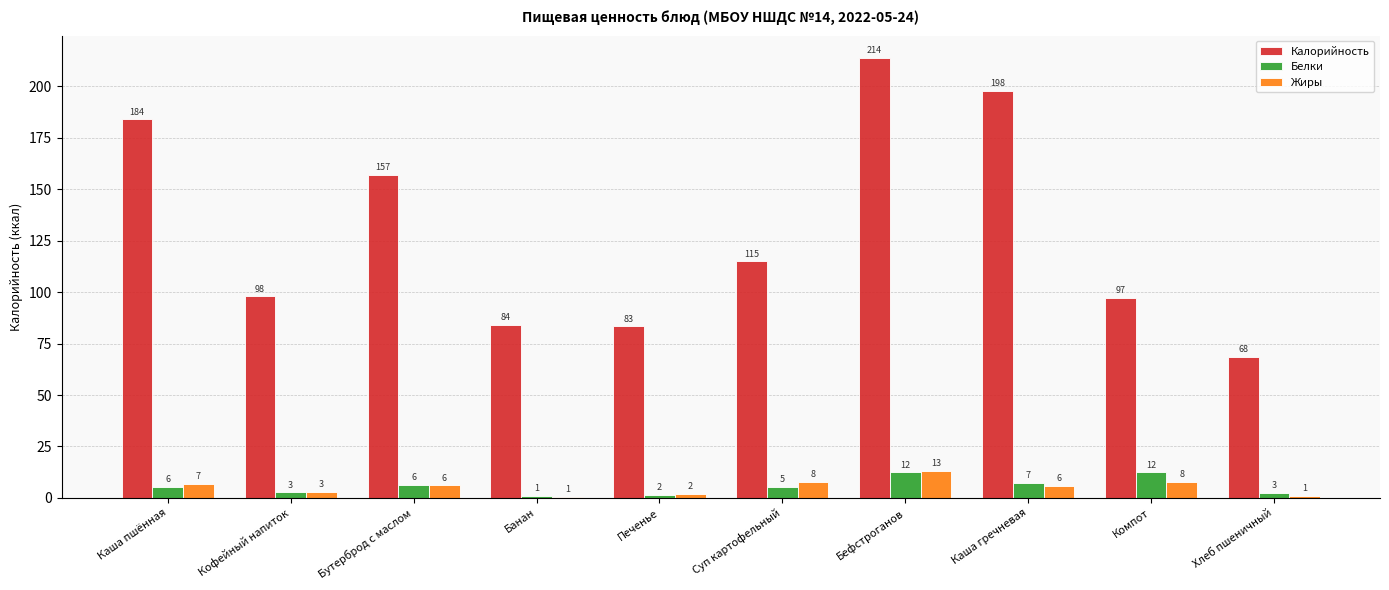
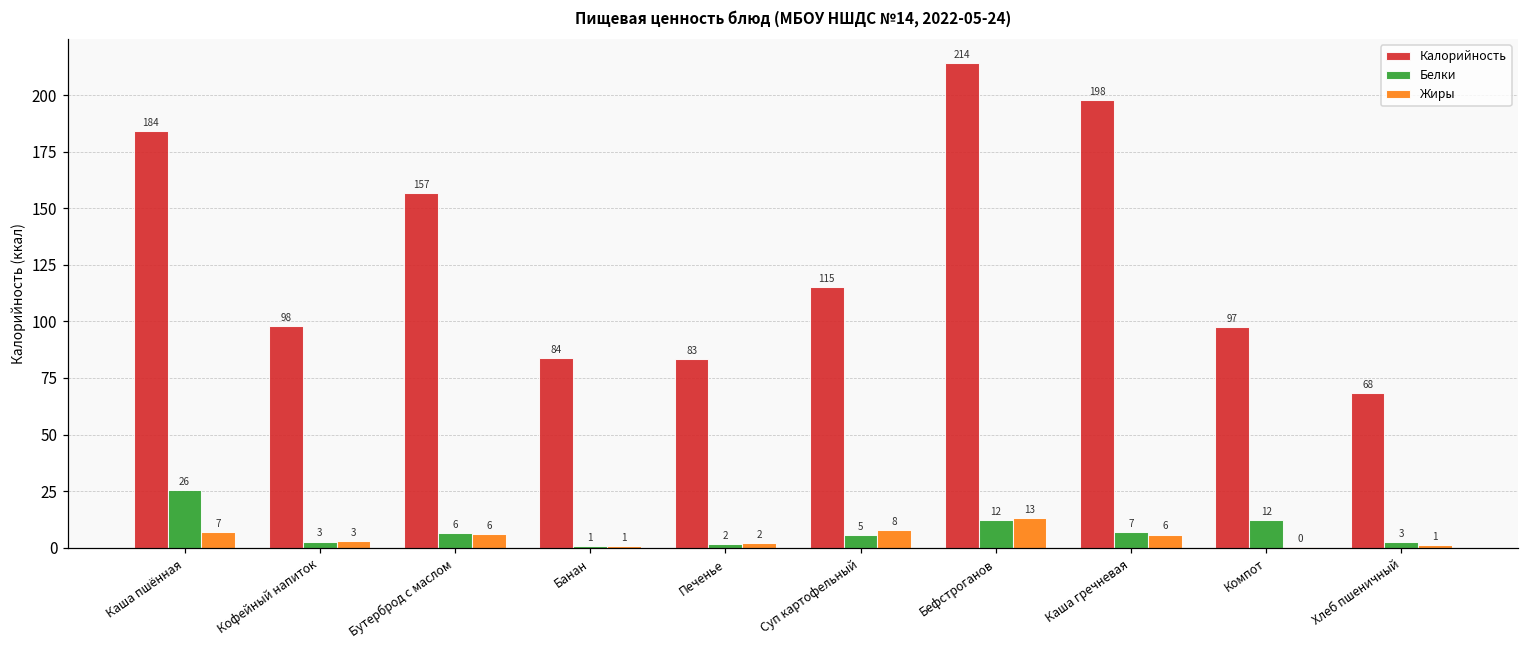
Белки, Каша пшённая: 6 -> 26
Жиры, Компот: 8 -> 0
